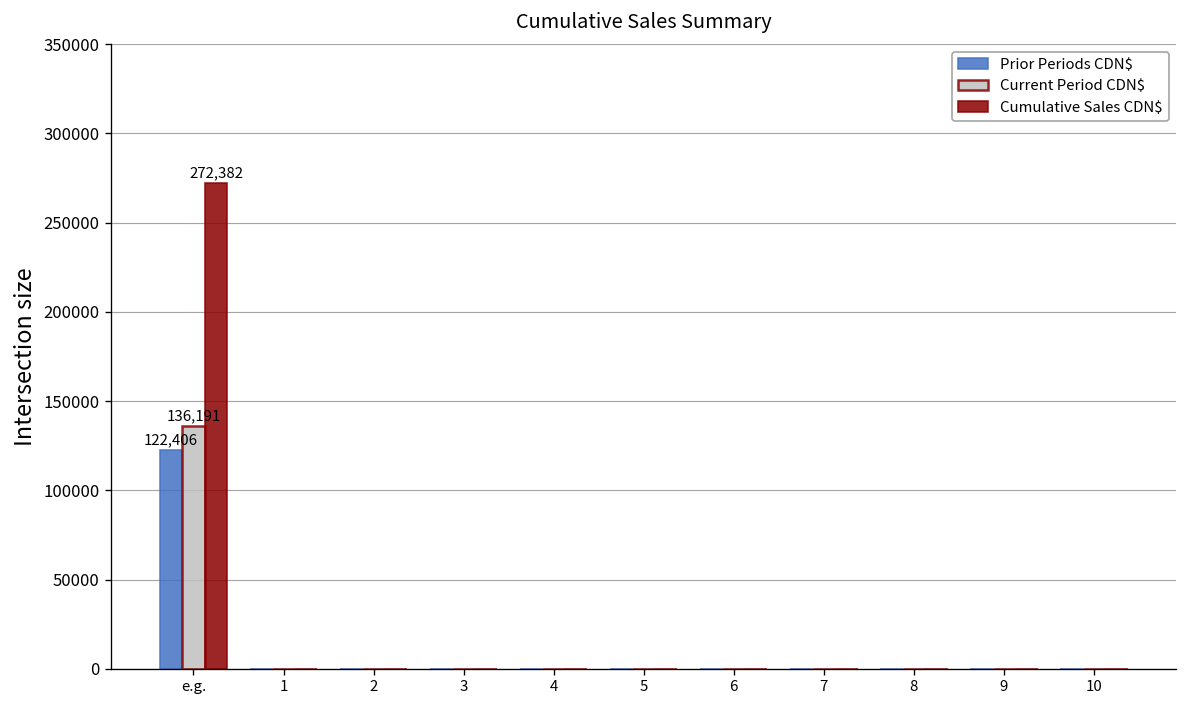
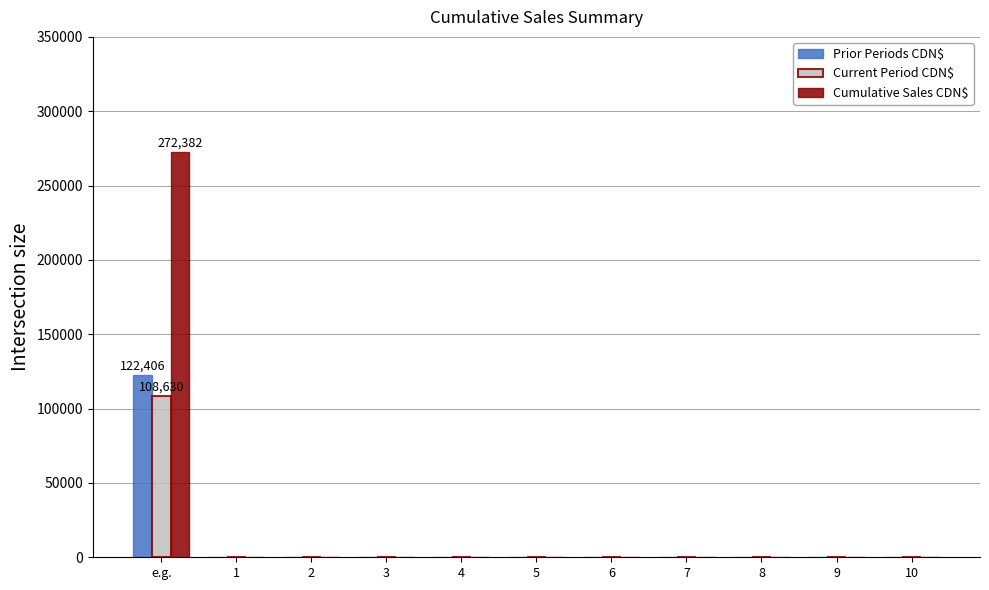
Current Period CDN$, e.g.: 136,191 -> 108,630
